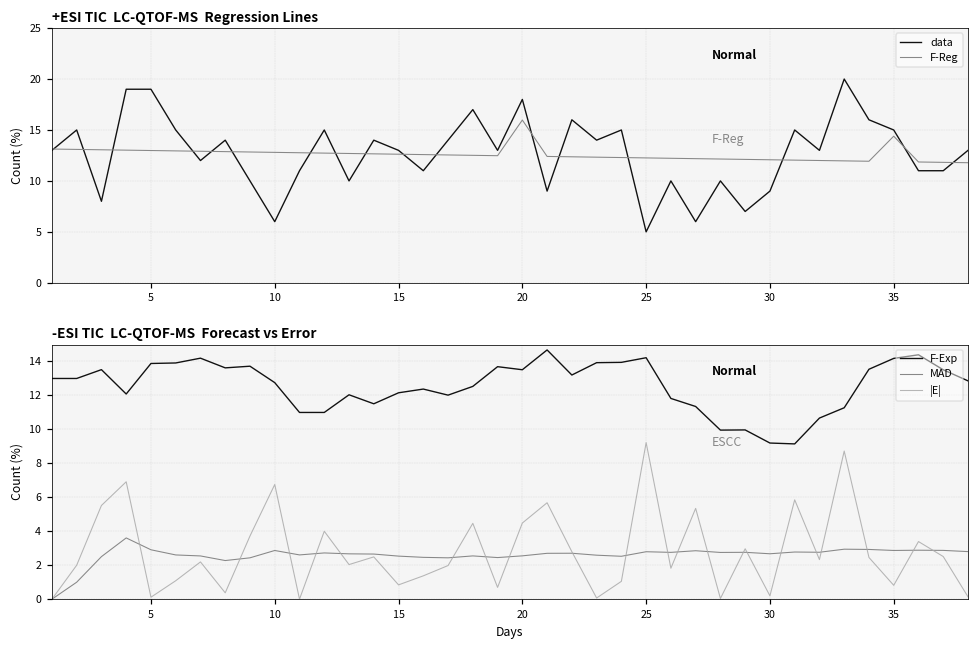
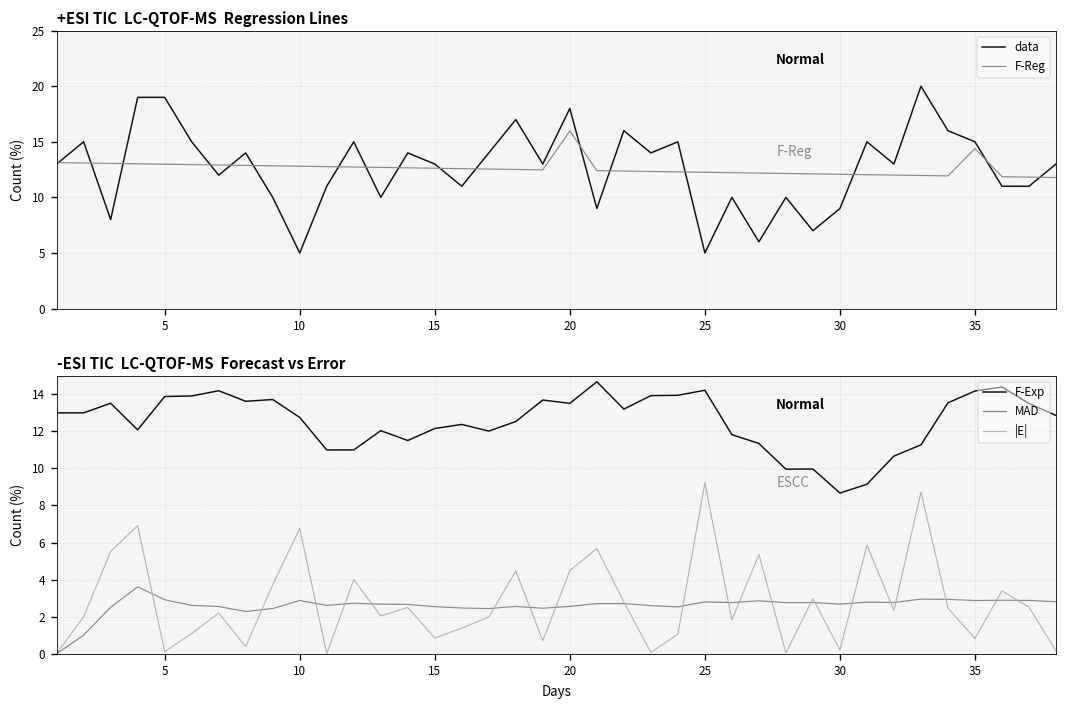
+ESI TIC LC-QTOF-MS Regression Lines, data, 10: 6 -> 5
-ESI TIC LC-QTOF-MS Forecast vs Error, F-Exp, 30: 9.2 -> 8.7
